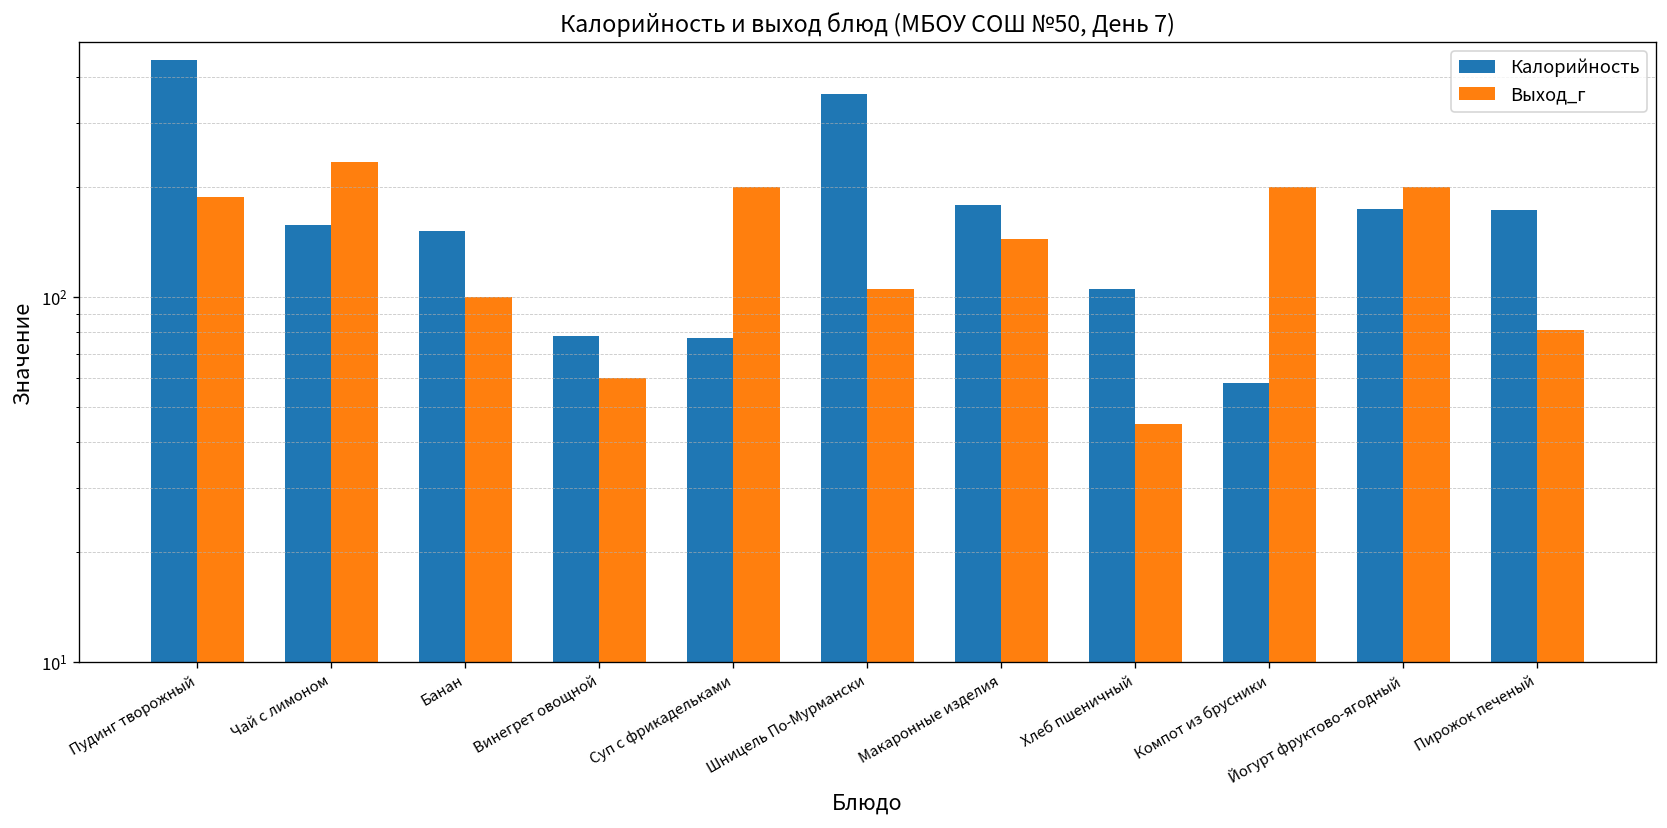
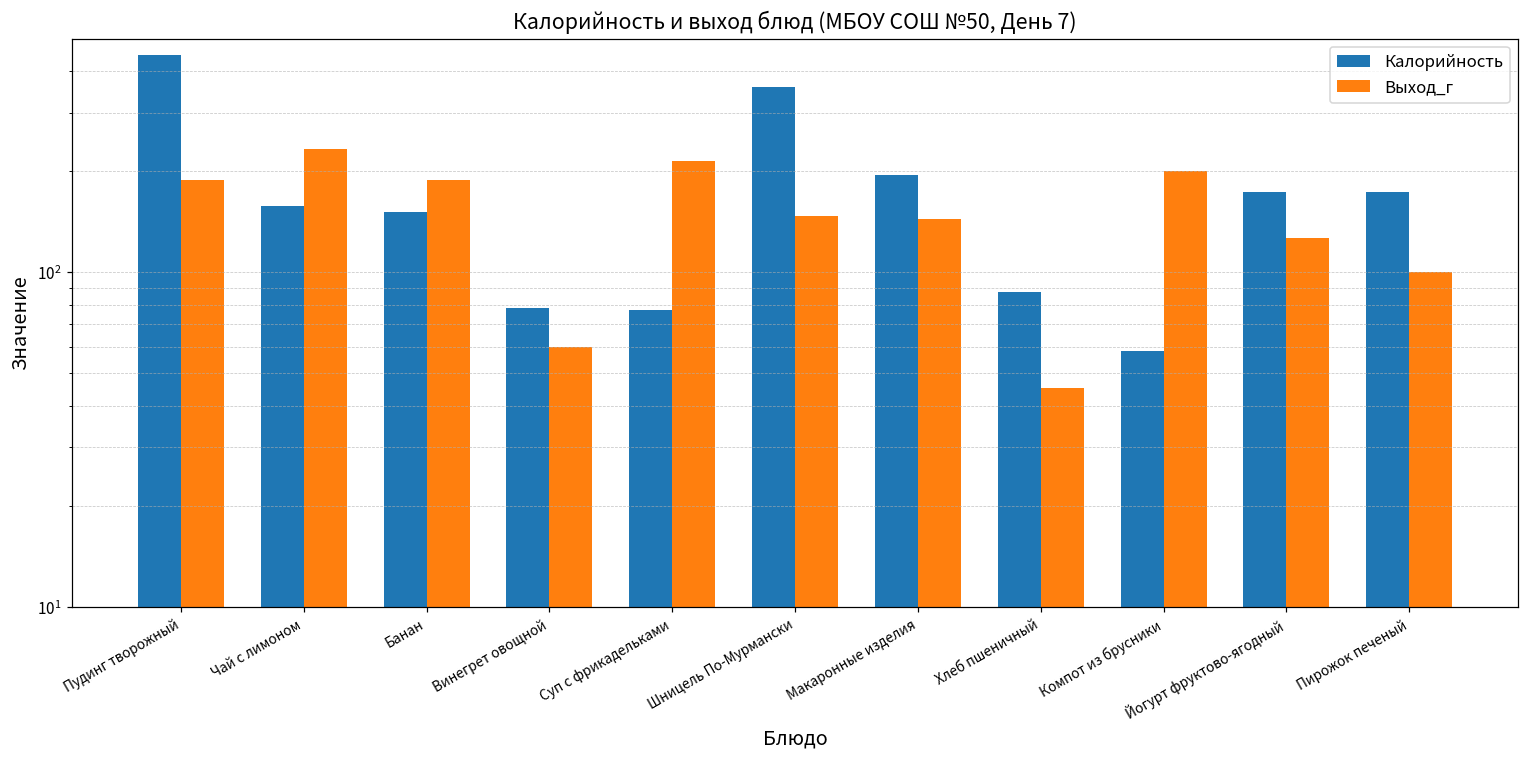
Выход_г, Банан: 100 -> 190
Выход_г, Суп с фрикадельками: 200 -> 220
Выход_г, Шницель По-Мурмански: 105 -> 150
Калорийность, Макаронные изделия: 180 -> 190
Калорийность, Хлеб пшеничный: 105 -> 88
Выход_г, Йогурт фруктово-ягодный: 200 -> 127
Выход_г, Пирожок печеный: 81 -> 100
